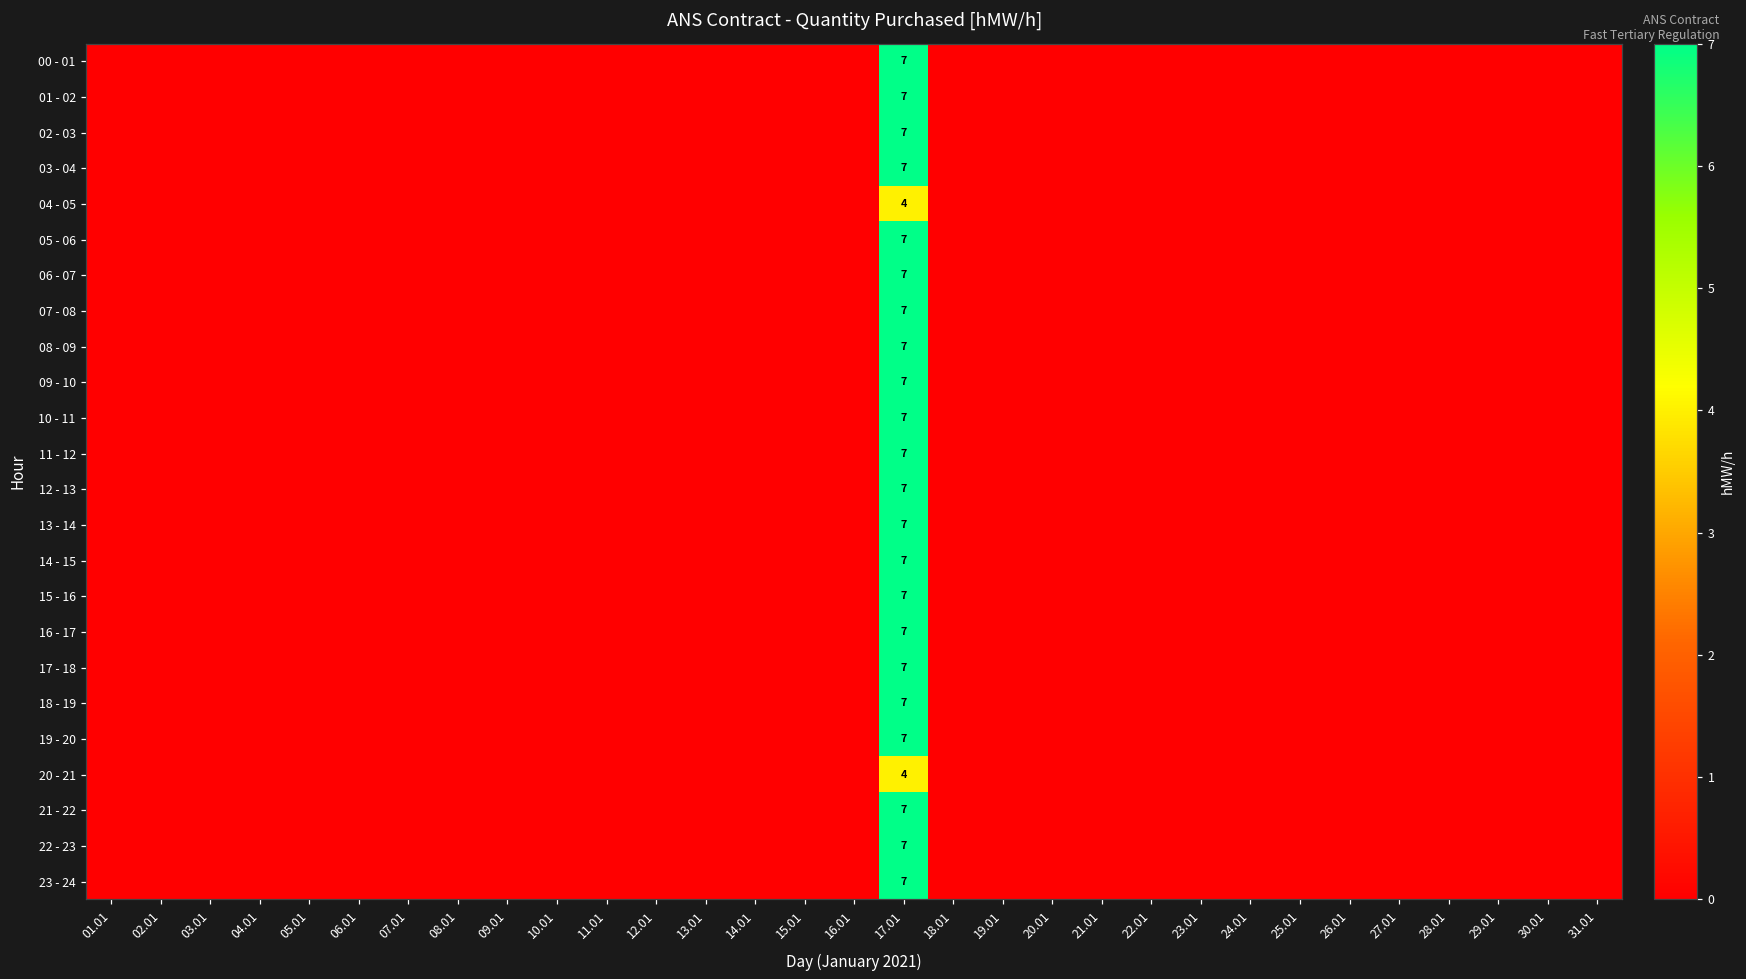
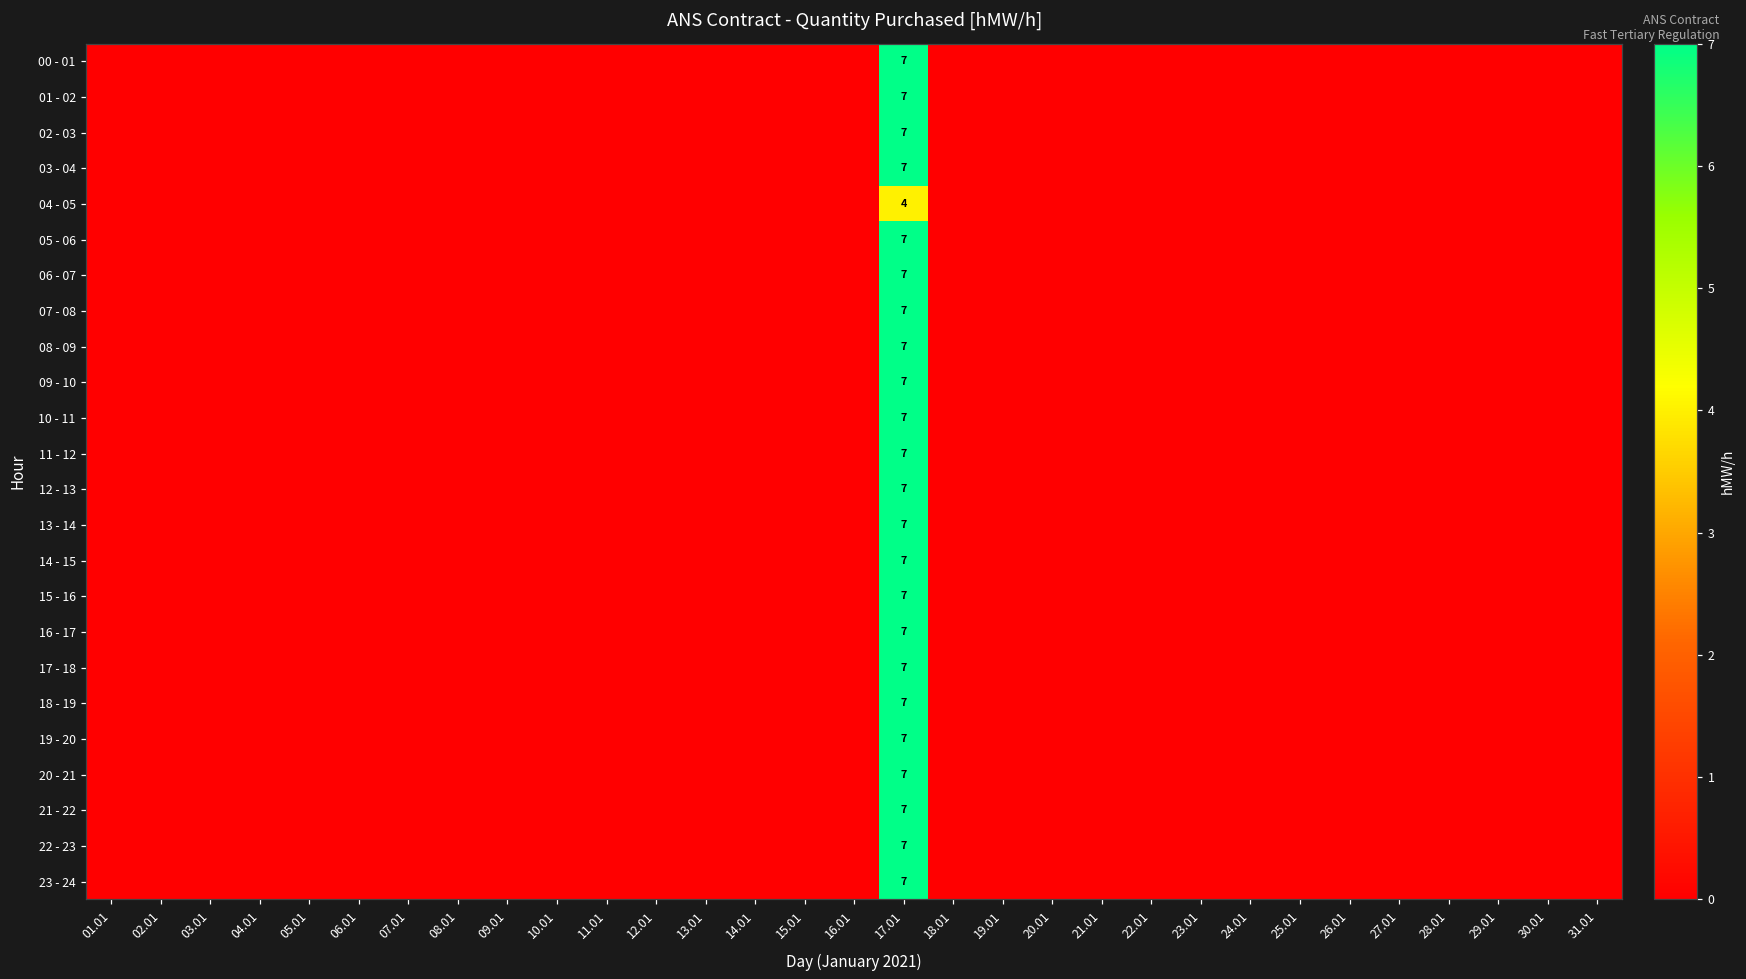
20 - 21, 17.01: 4 -> 7
